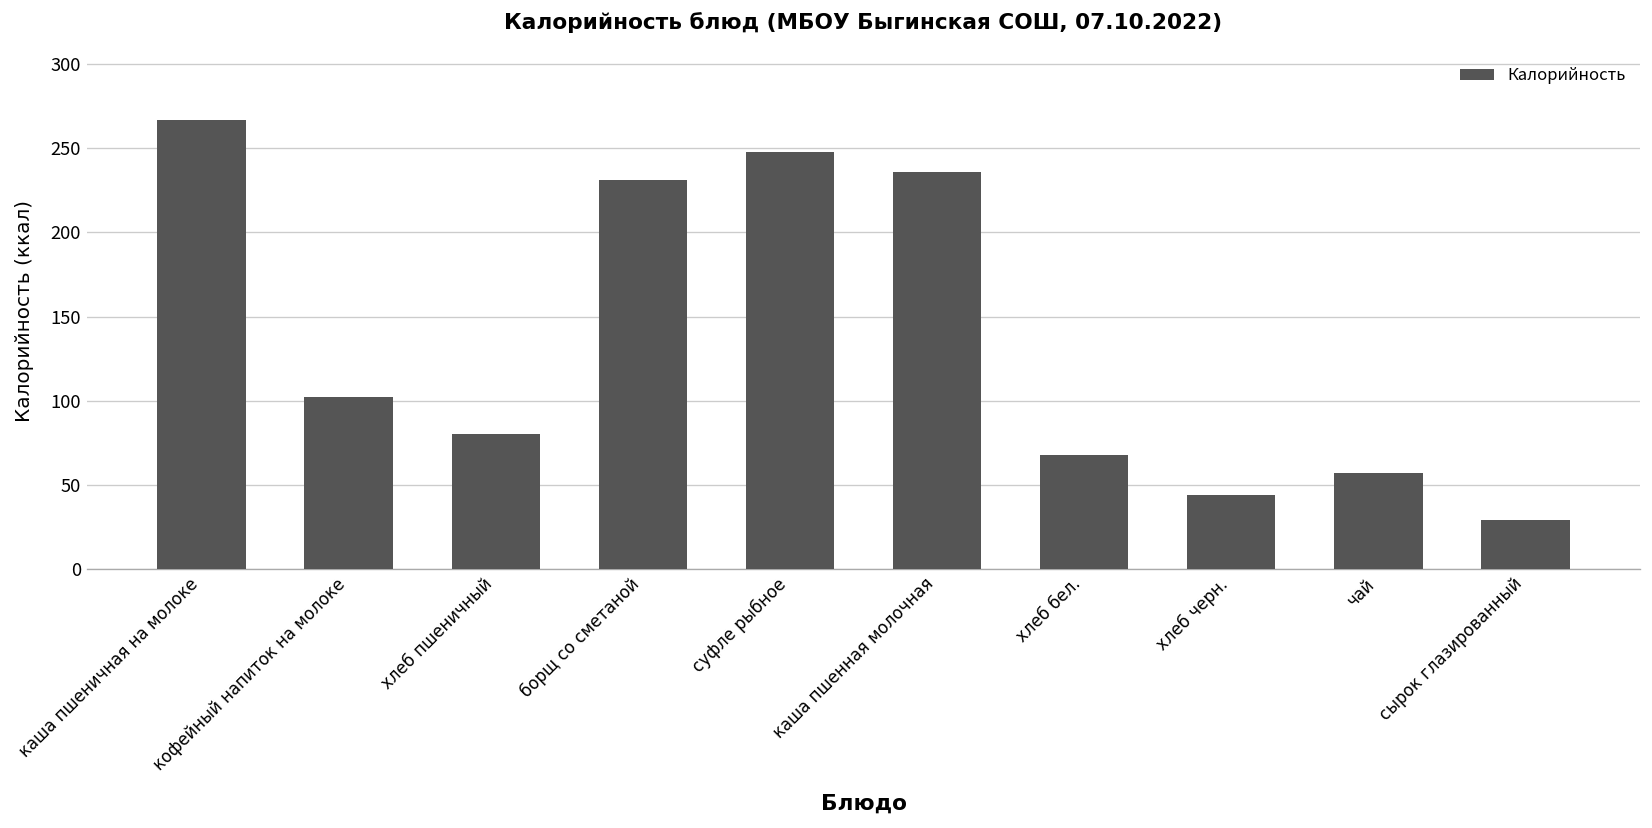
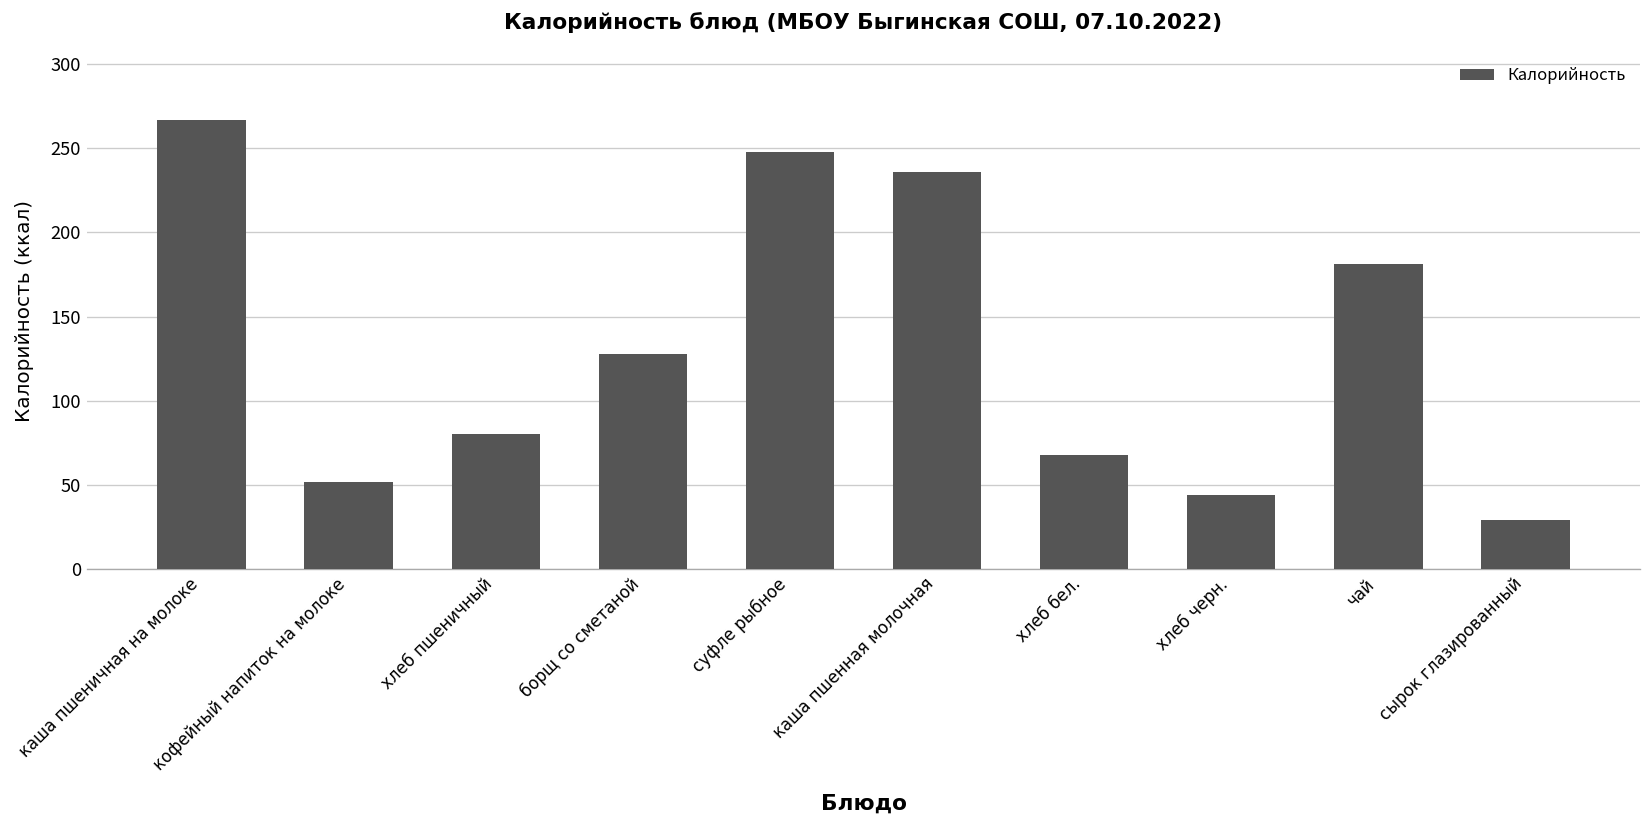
кофейный напиток на молоке: 102 -> 52
борщ со сметаной: 231 -> 128
чай: 57 -> 181
